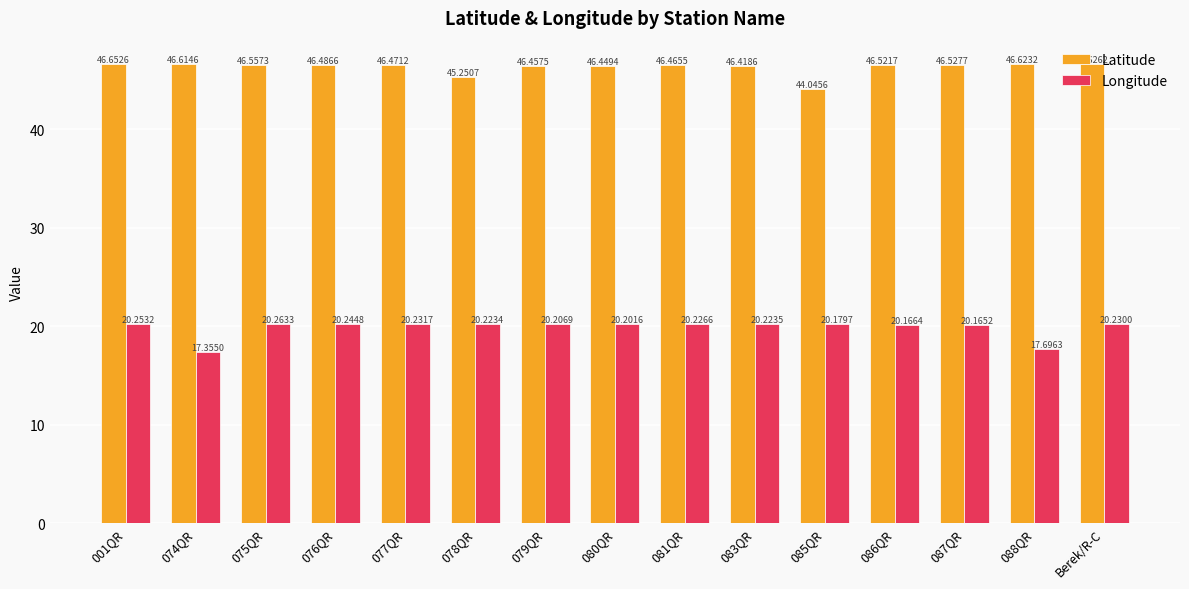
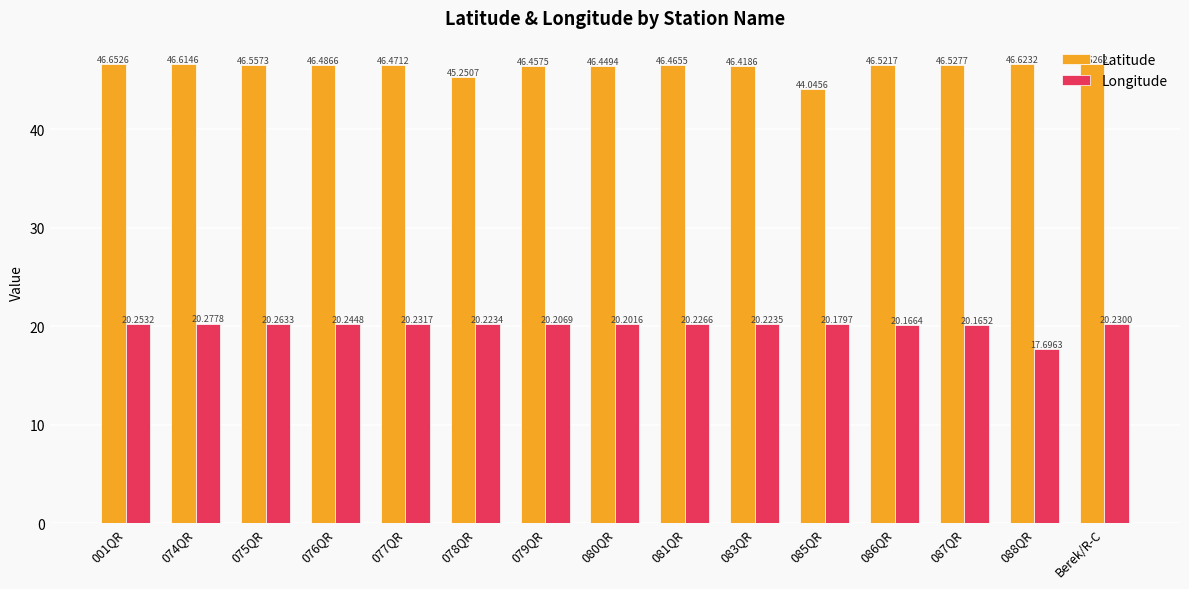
Longitude, 074QR: 17.3550 -> 20.2778
